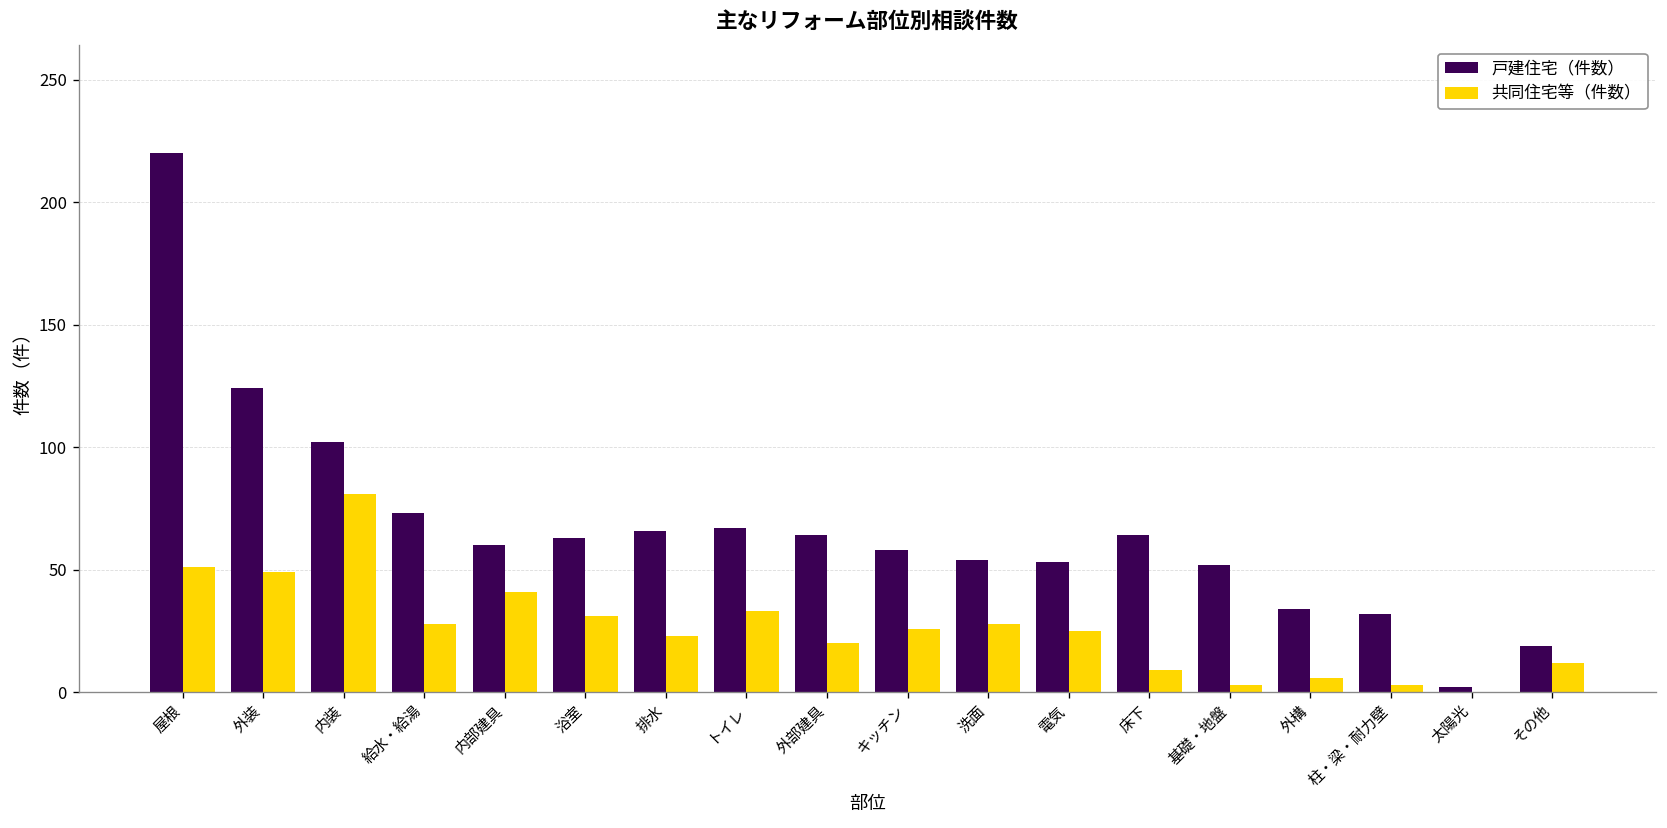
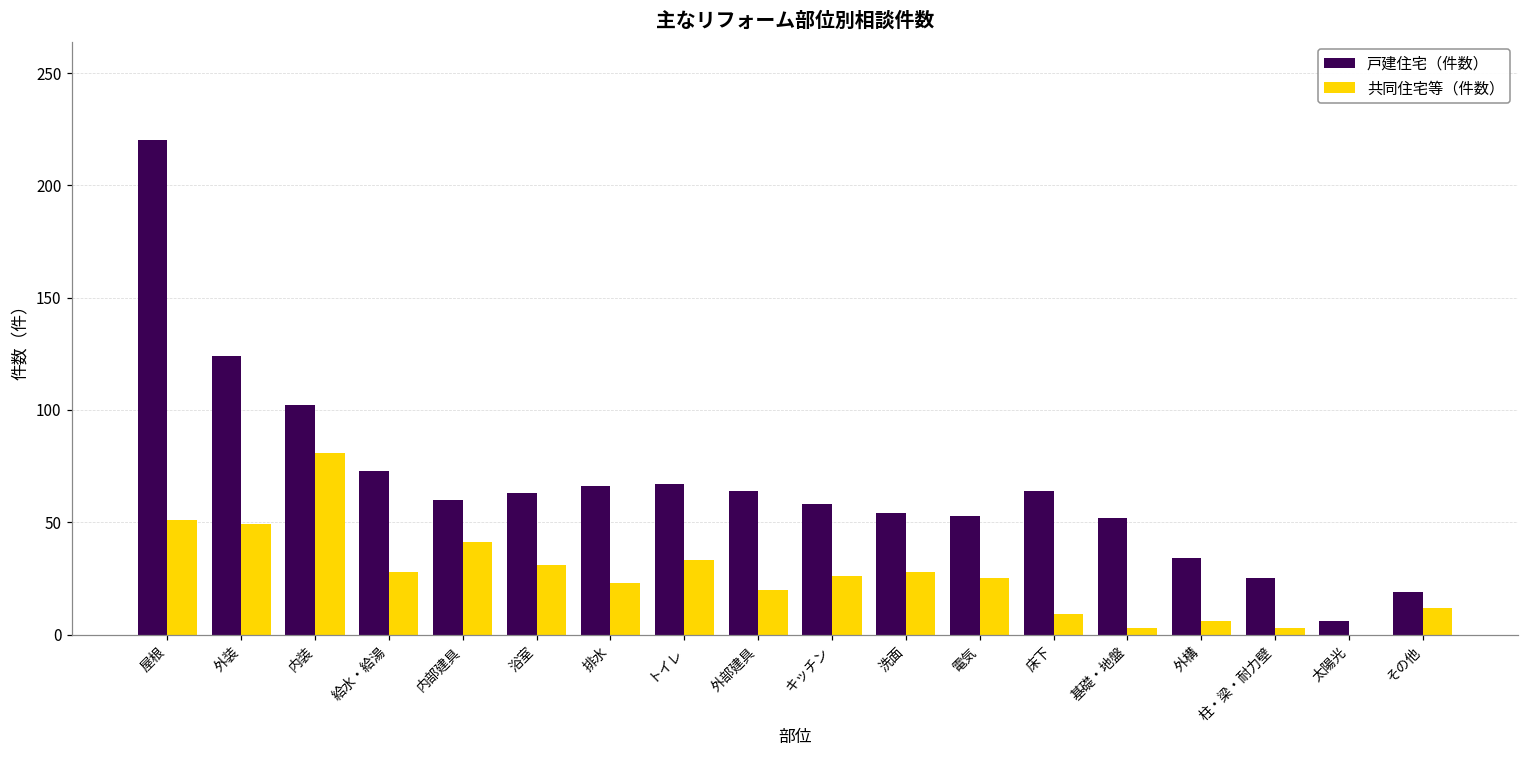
戸建住宅（件数）, 柱・梁・耐力壁: 32 -> 25
戸建住宅（件数）, 太陽光: 2 -> 6
